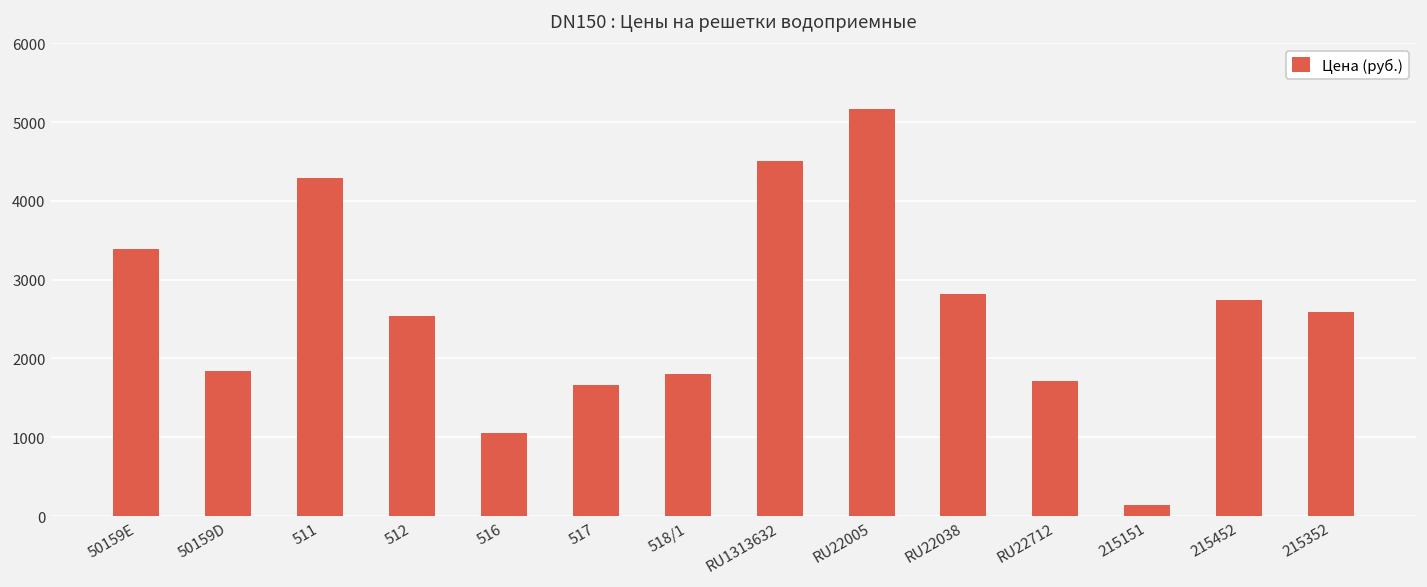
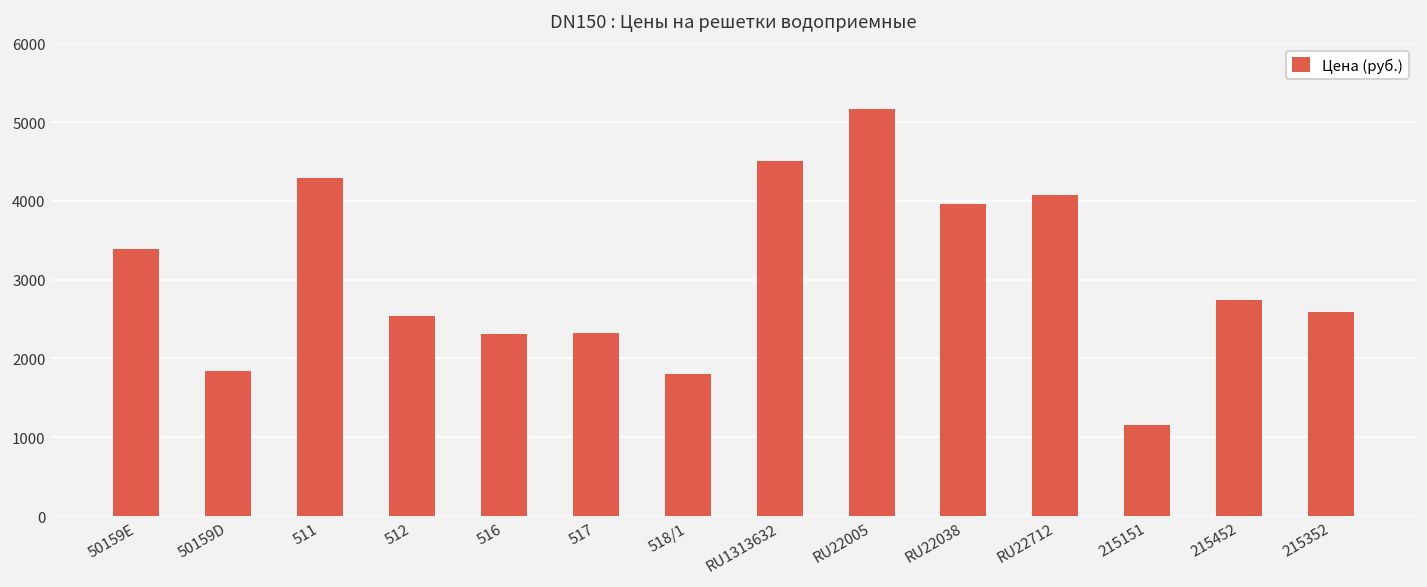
516: 1100 -> 2300
517: 1700 -> 2300
RU22038: 2800 -> 4000
RU22712: 1700 -> 4100
215151: 100 -> 1200
